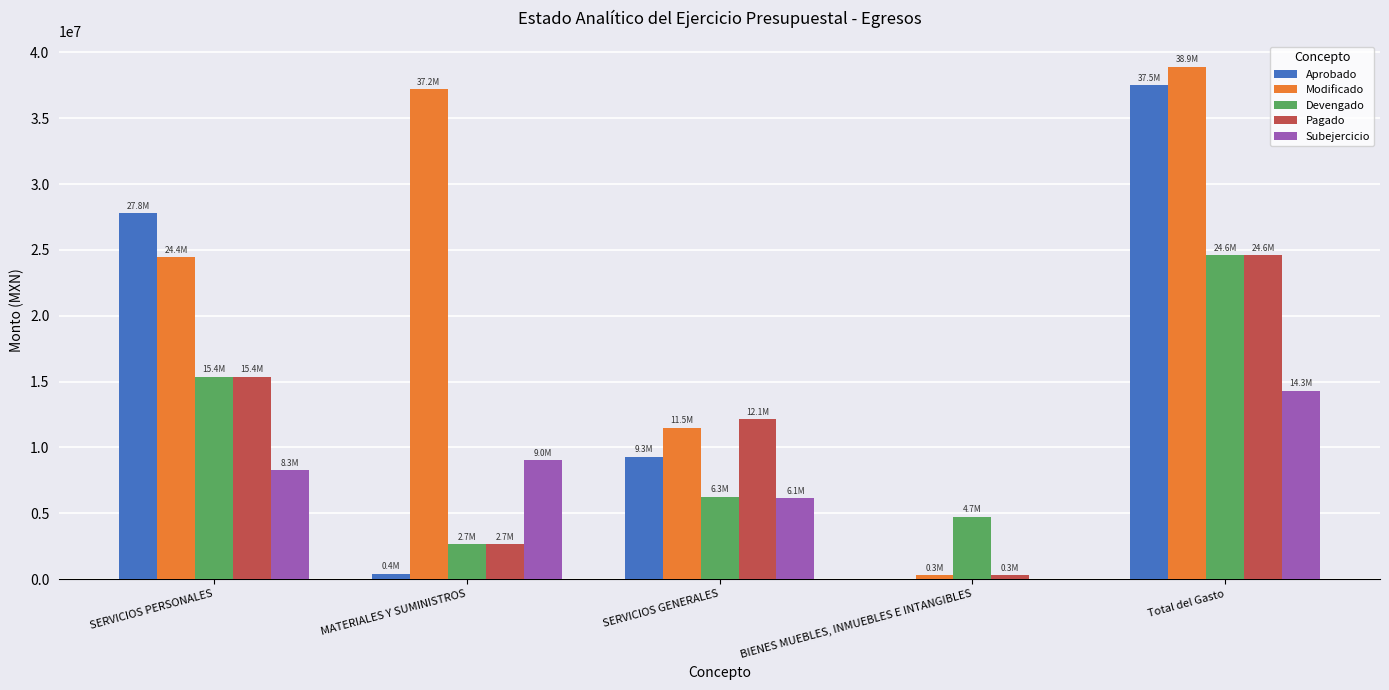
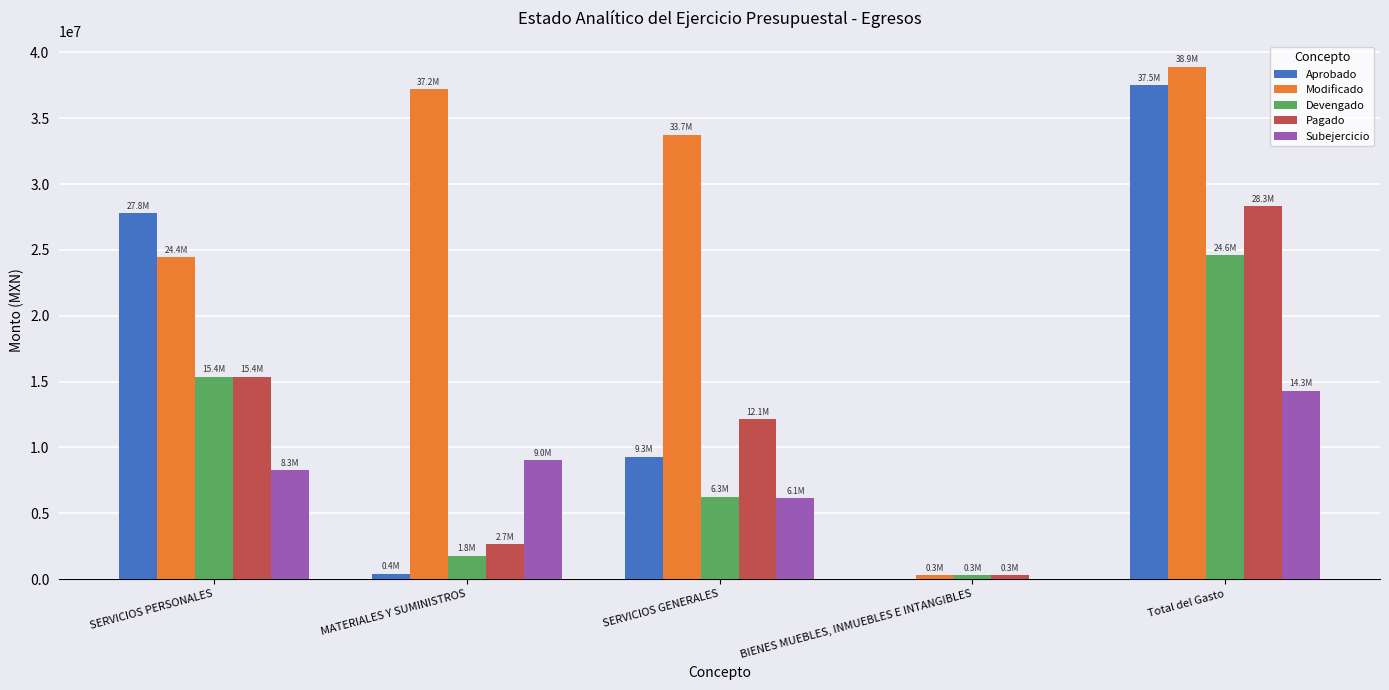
Devengado, MATERIALES Y SUMINISTROS: 2.7M -> 1.8M
Modificado, SERVICIOS GENERALES: 11.5M -> 33.7M
Devengado, BIENES MUEBLES, INMUEBLES E INTANGIBLES: 4.7M -> 0.3M
Pagado, Total del Gasto: 24.6M -> 28.3M
